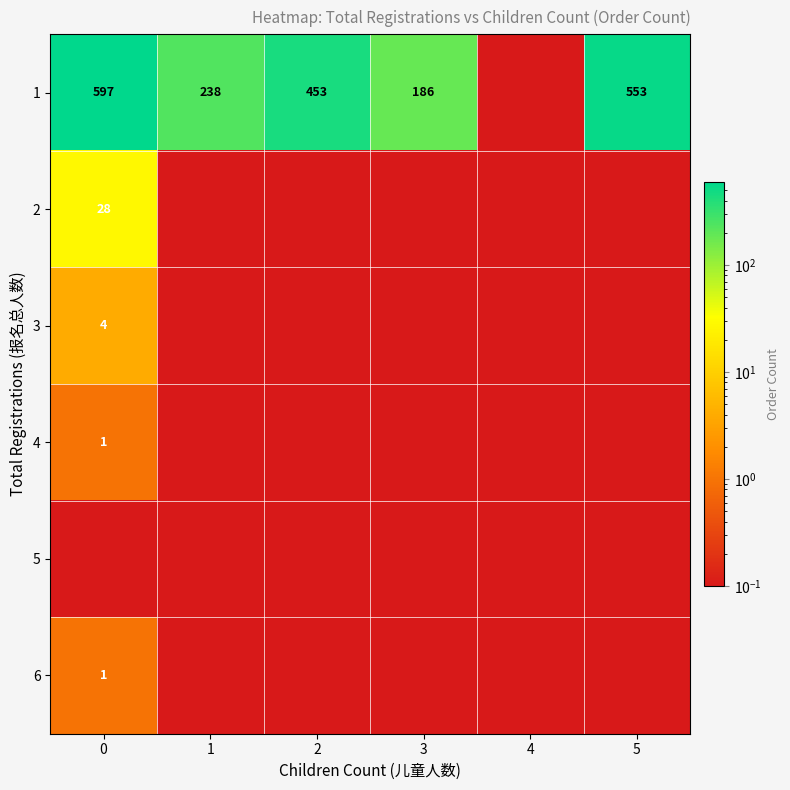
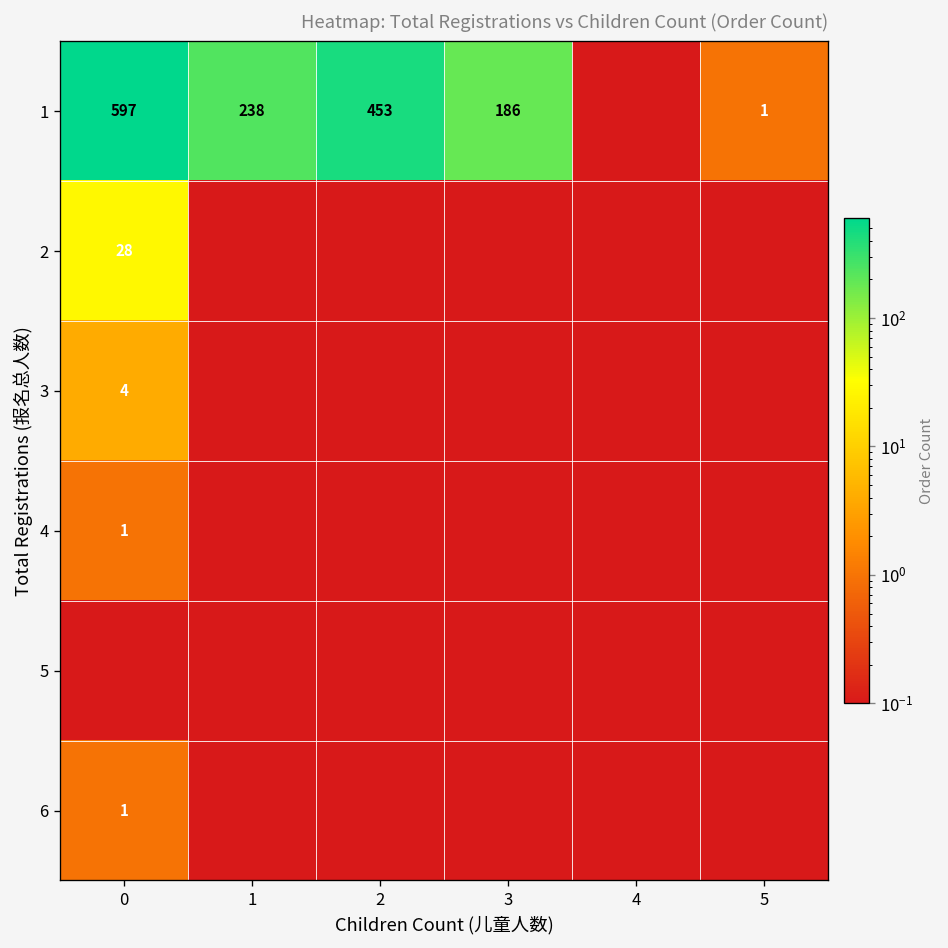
1, 5: 553 -> 1
